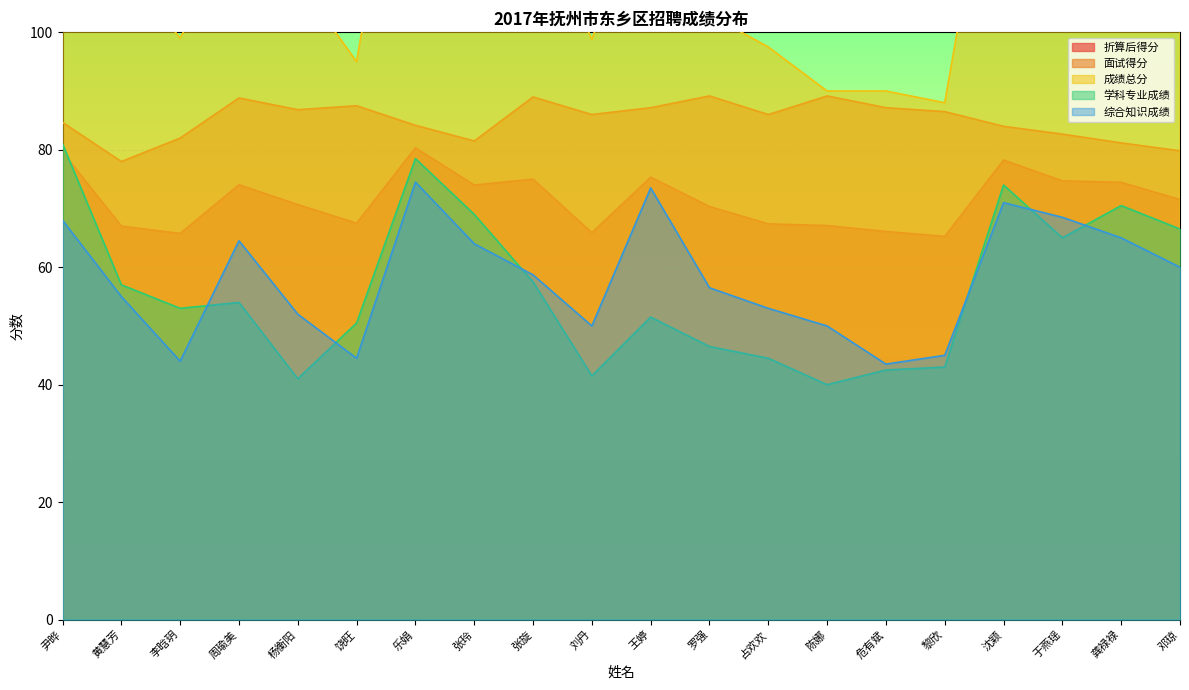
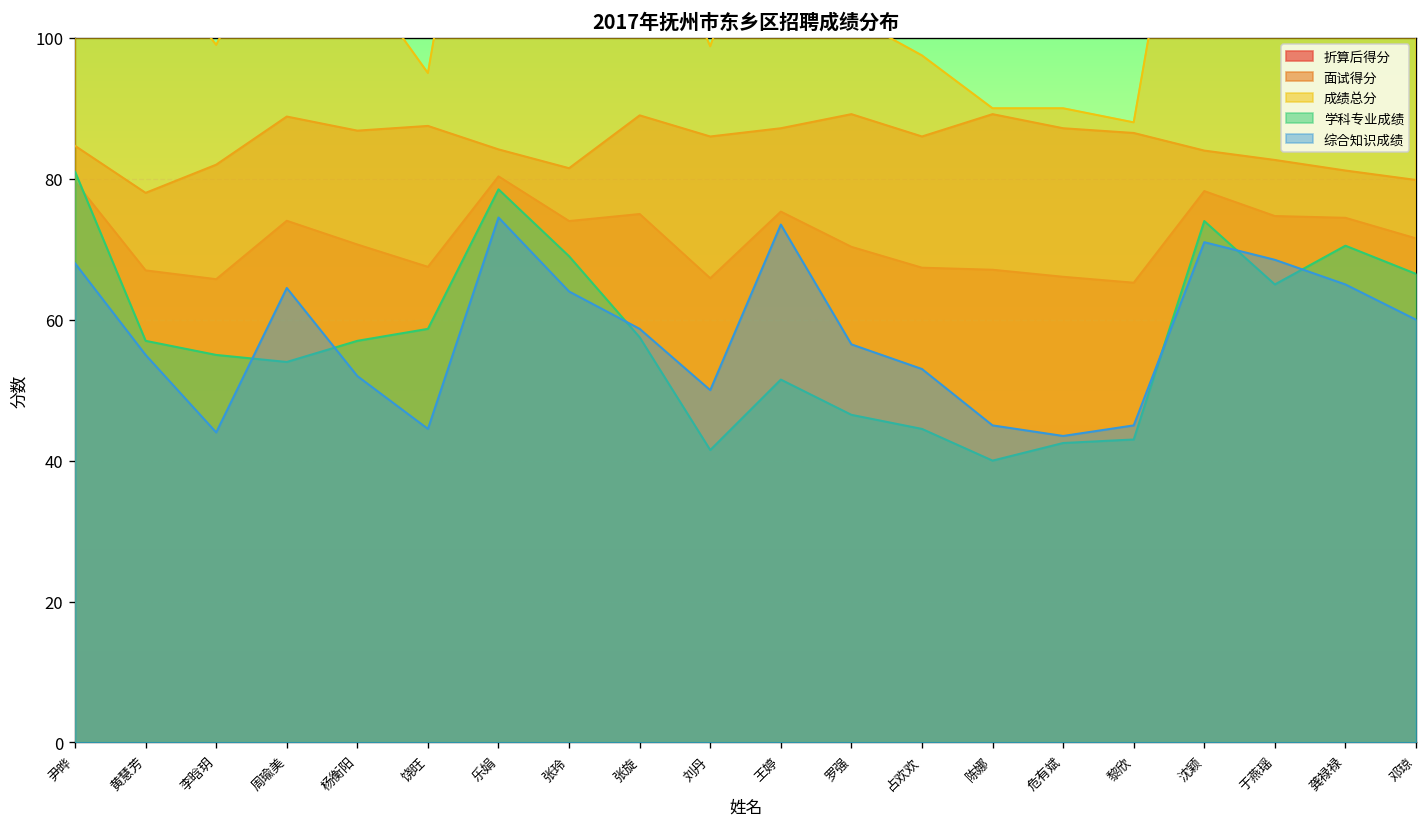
学科专业成绩, 李晗玥: 53 -> 55
学科专业成绩, 杨衡阳: 41 -> 57
学科专业成绩, 饶旺: 51 -> 59
综合知识成绩, 陈娜: 50 -> 45
